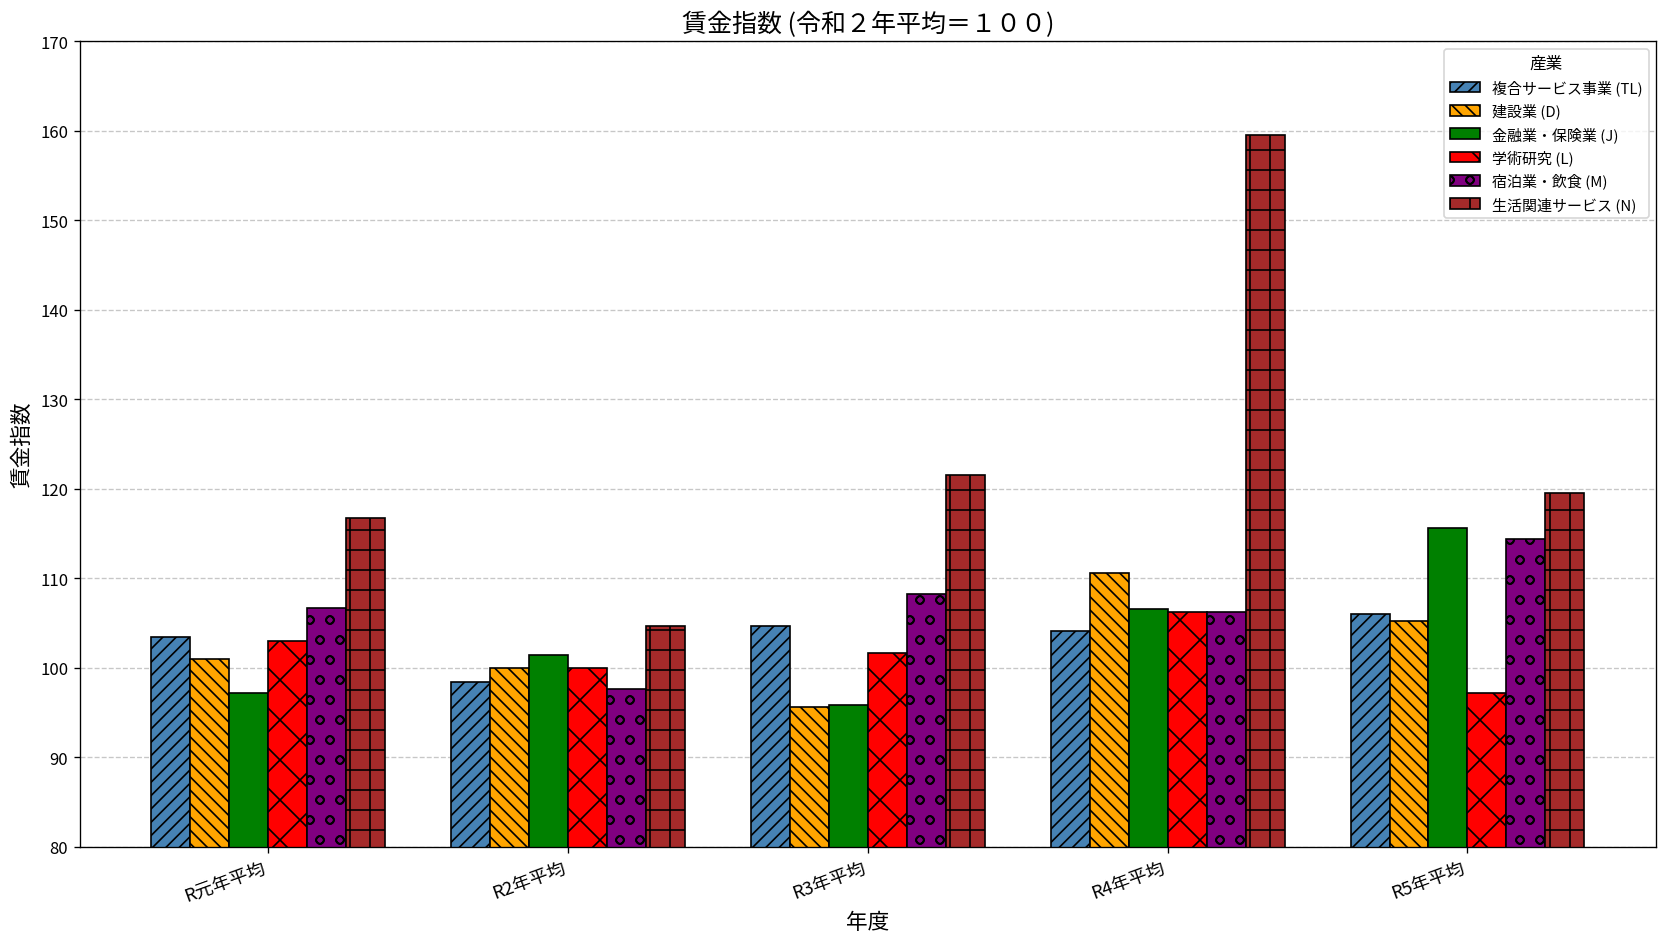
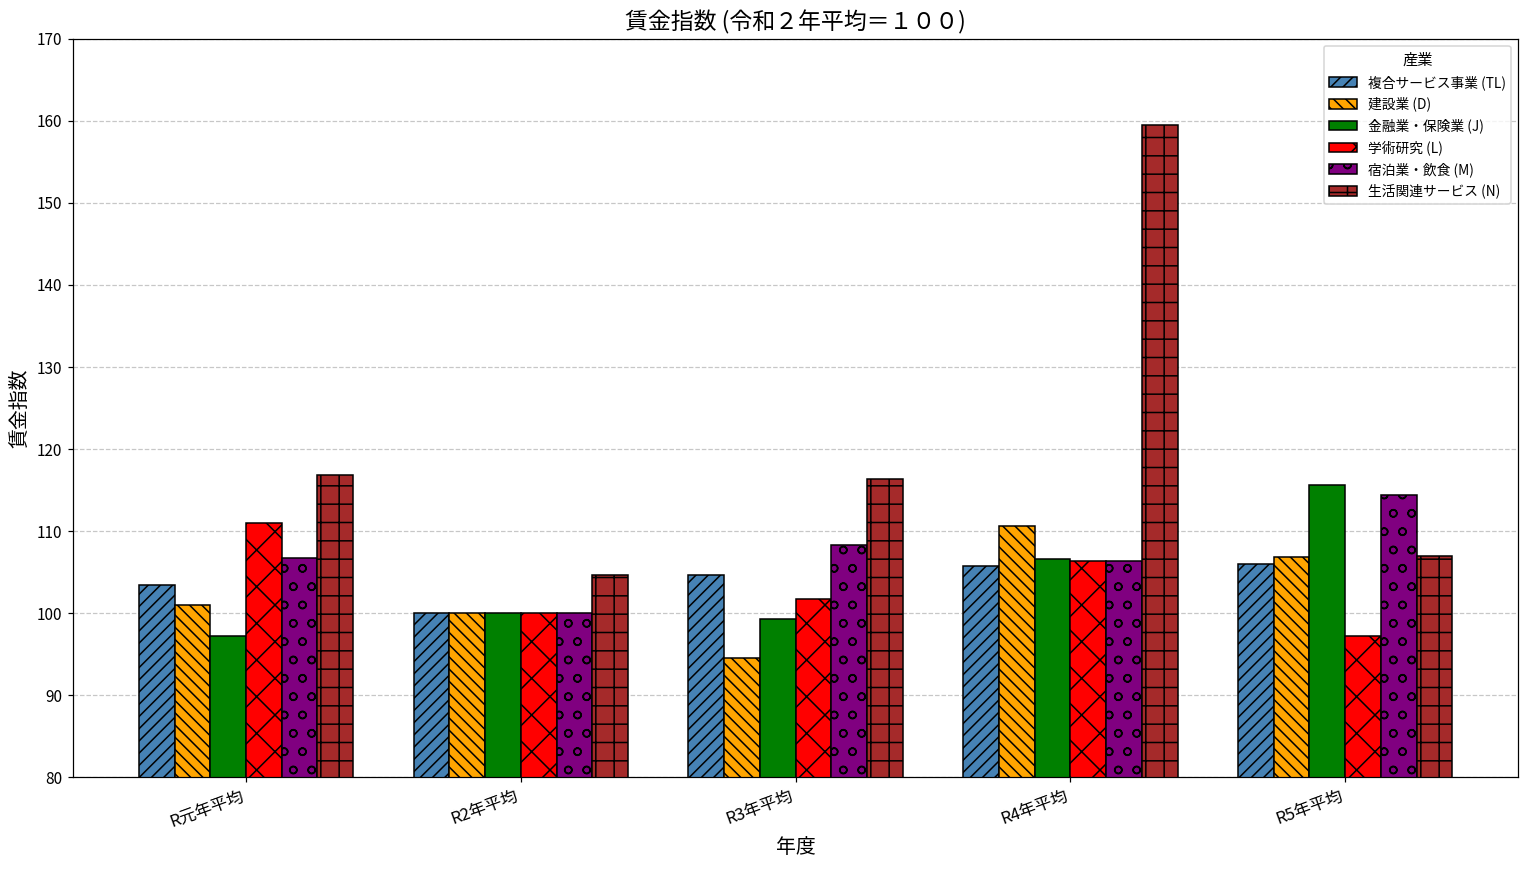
学術研究 (L), R元年平均: 103 -> 111
複合サービス事業 (TL), R2年平均: 98 -> 100
金融業・保険業 (J), R2年平均: 101 -> 100
宿泊業・飲食 (M), R2年平均: 98 -> 100
建設業 (D), R3年平均: 96 -> 95
金融業・保険業 (J), R3年平均: 96 -> 99
生活関連サービス (N), R3年平均: 122 -> 116
複合サービス事業 (TL), R4年平均: 104 -> 106
建設業 (D), R5年平均: 105 -> 107
生活関連サービス (N), R5年平均: 120 -> 107
